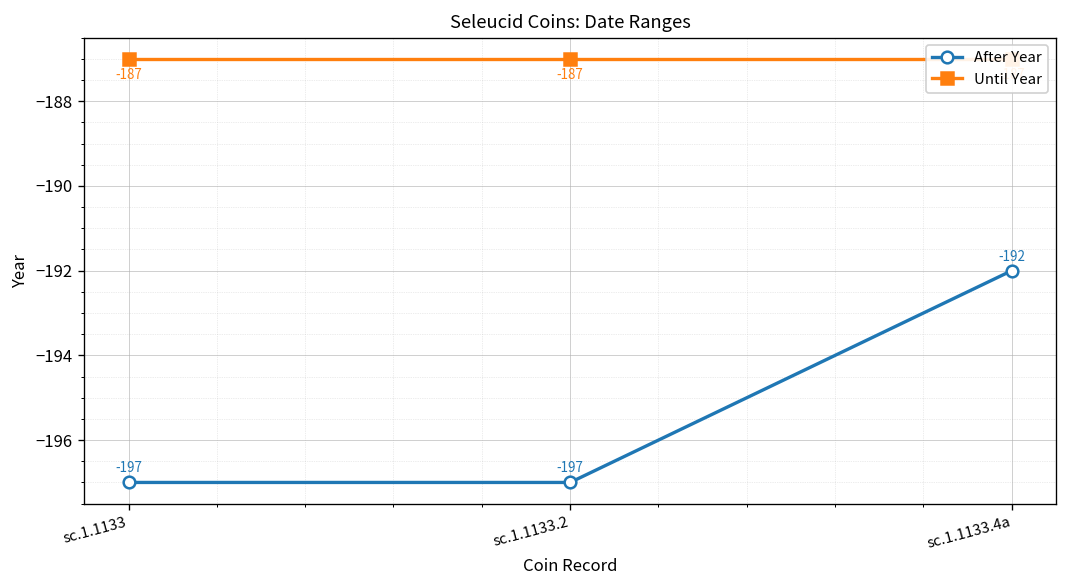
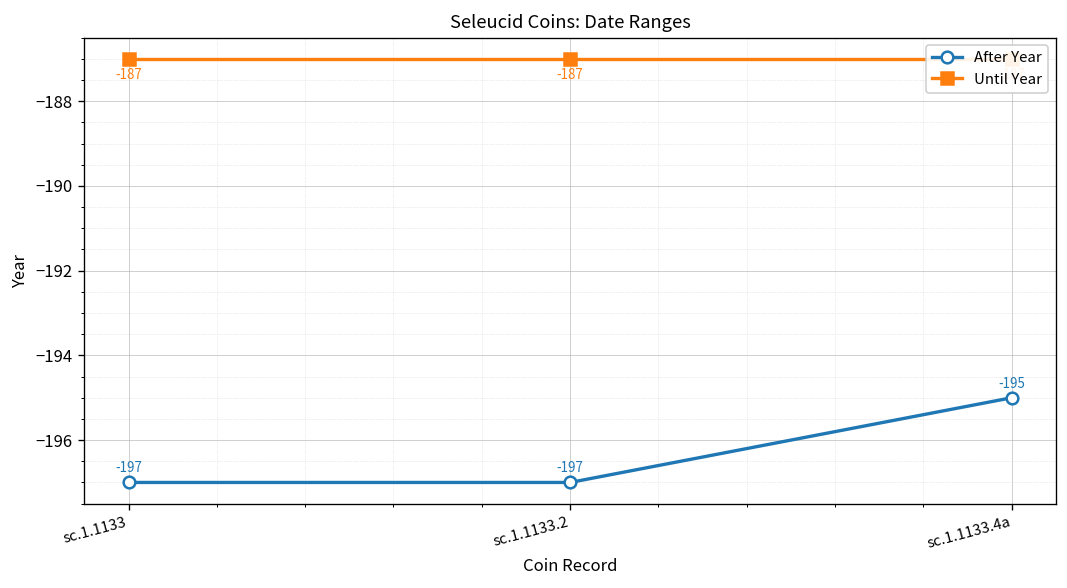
After Year, sc.1.1133.4a: -192 -> -195
